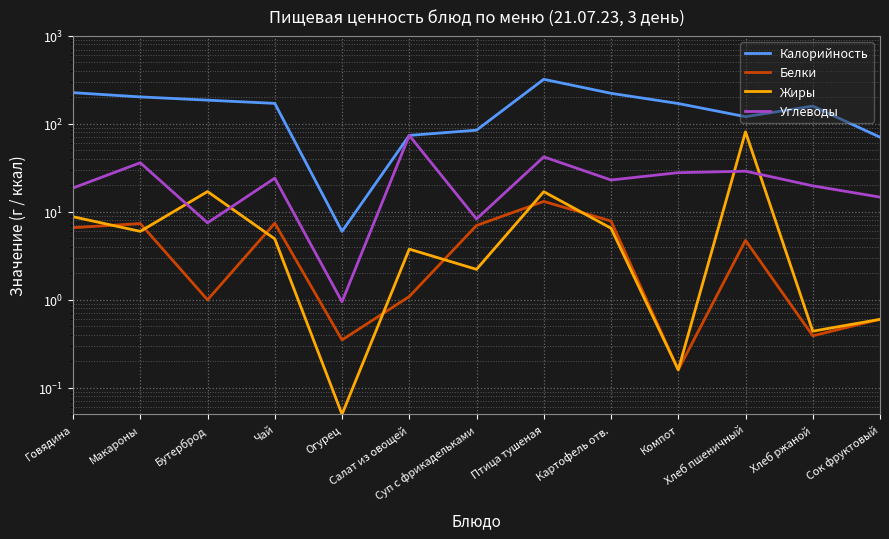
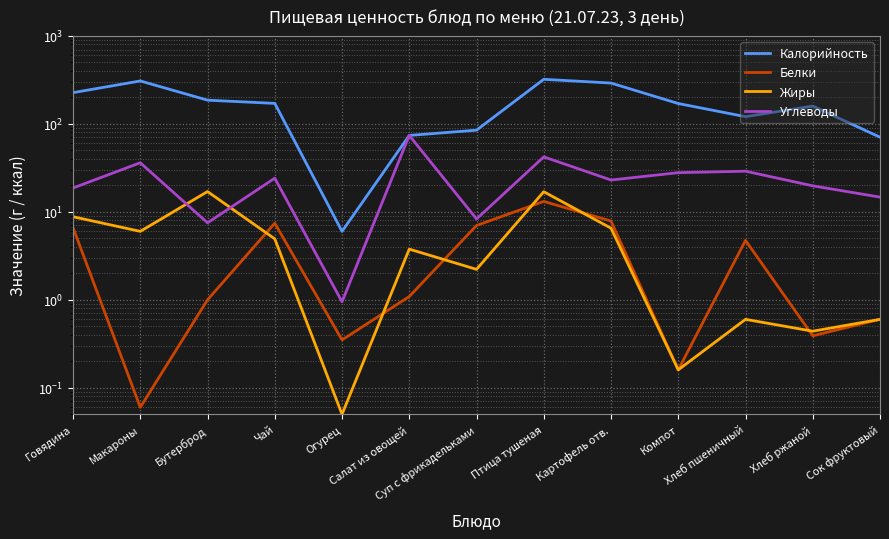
Калорийность, Макароны: 200 -> 310
Белки, Макароны: 7 -> 0.06
Калорийность, Картофель отв.: 220 -> 290
Жиры, Хлеб пшеничный: 80 -> 0.6
